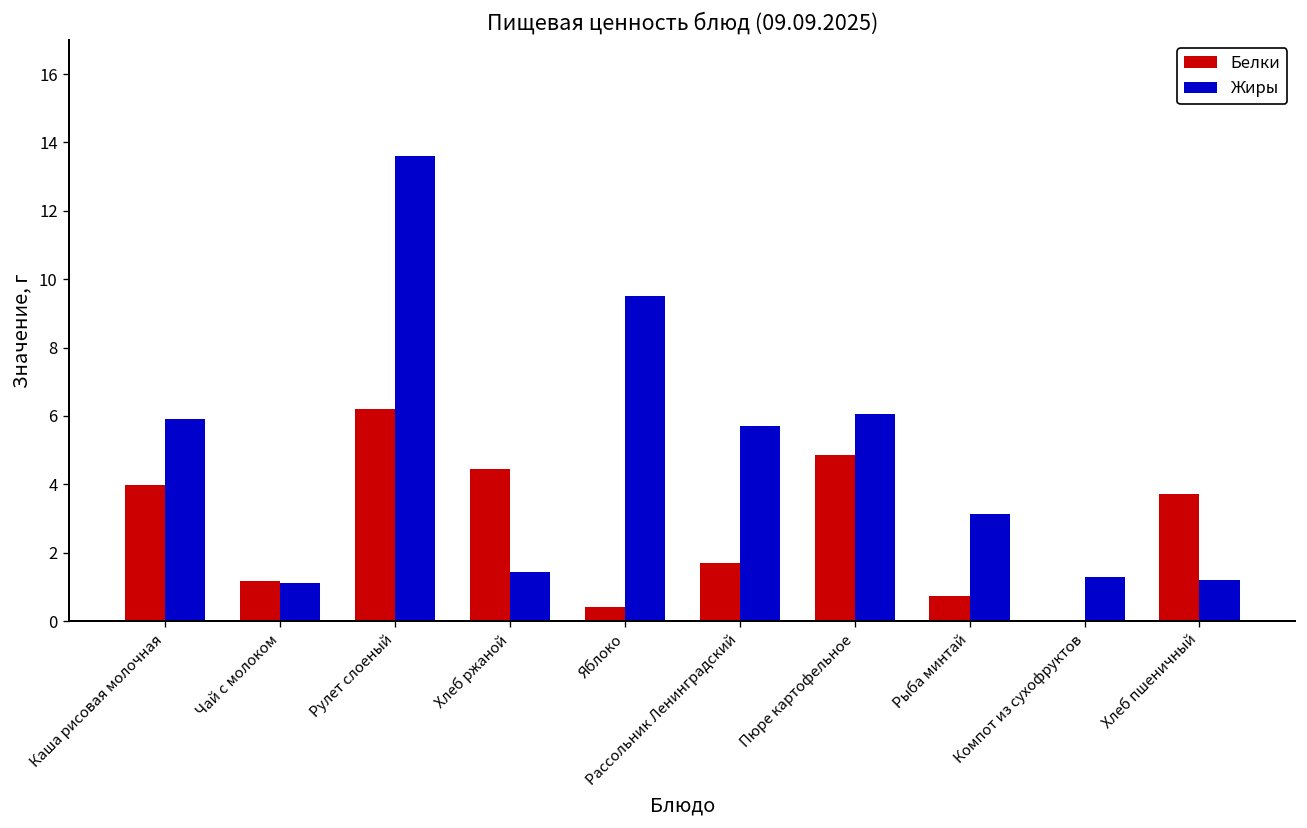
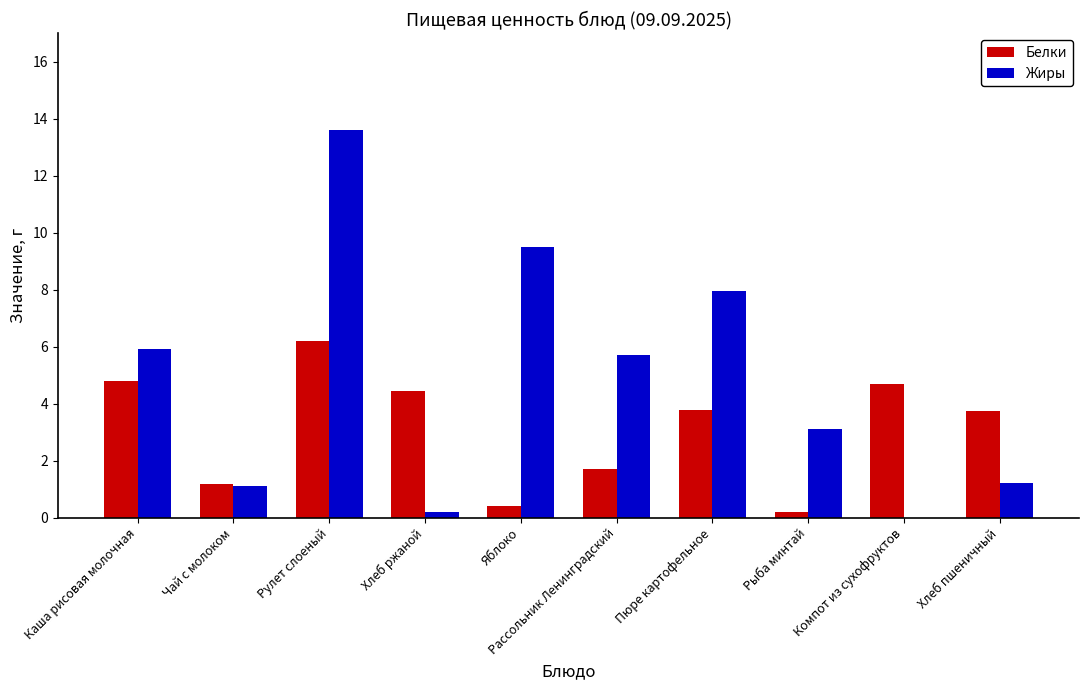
Белки, Каша рисовая молочная: 4.0 -> 4.8
Жиры, Хлеб ржаной: 1.4 -> 0.2
Белки, Пюре картофельное: 4.9 -> 3.8
Жиры, Пюре картофельное: 6.1 -> 8.0
Белки, Рыба минтай: 0.7 -> 0.2
Белки, Компот из сухофруктов: 0.0 -> 4.7
Жиры, Компот из сухофруктов: 1.3 -> 0.0
